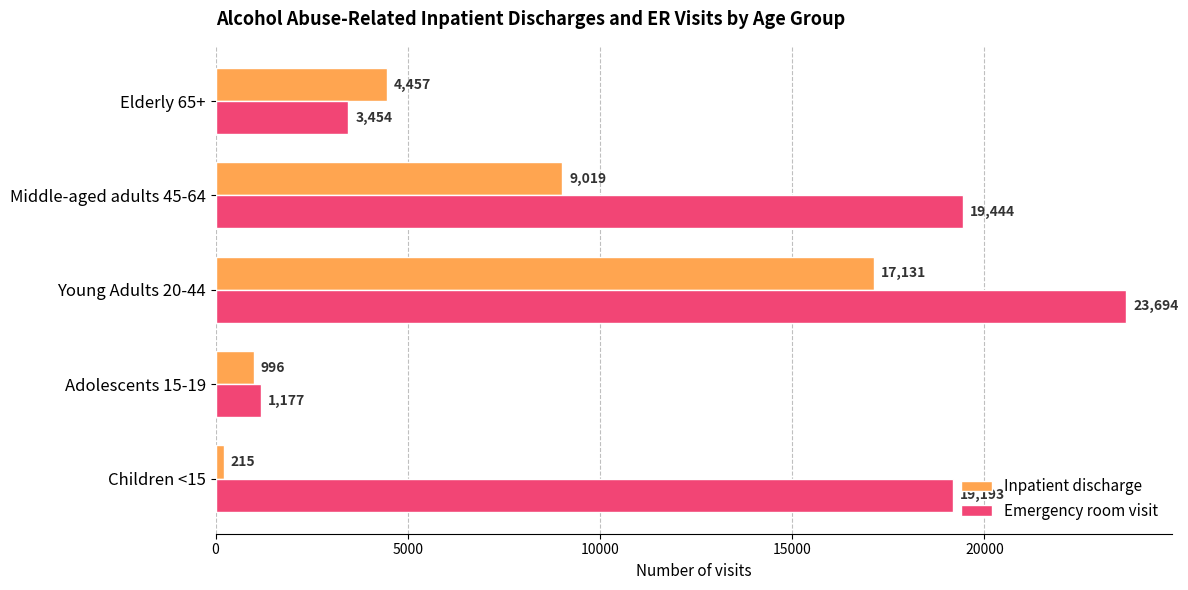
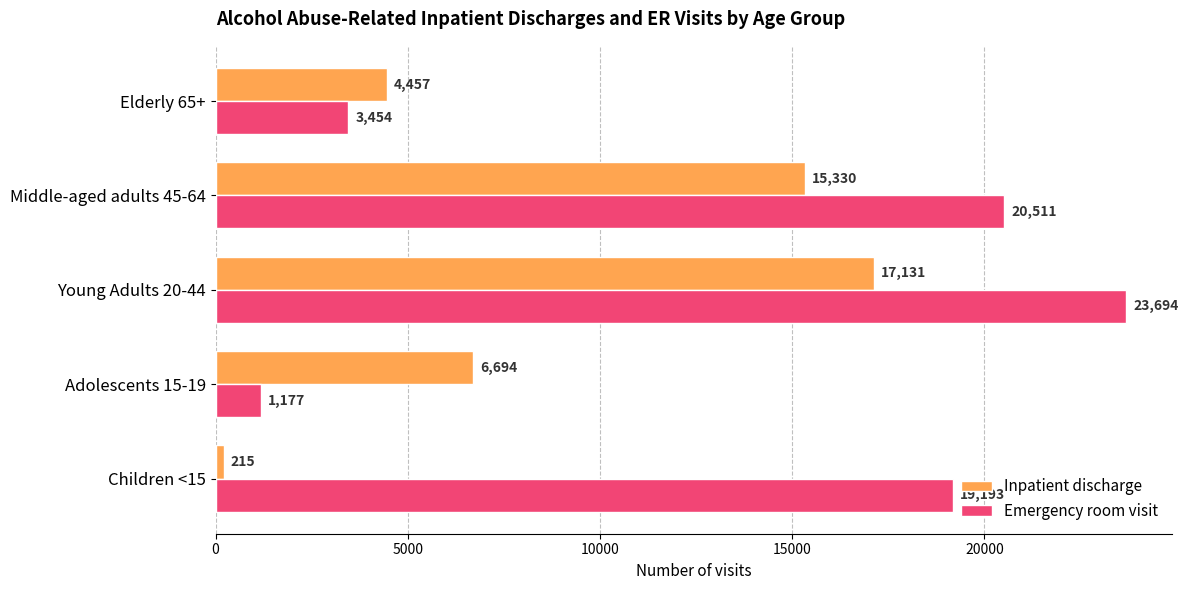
Inpatient discharge, Middle-aged adults 45-64: 9,019 -> 15,330
Emergency room visit, Middle-aged adults 45-64: 19,444 -> 20,511
Inpatient discharge, Adolescents 15-19: 996 -> 6,694
